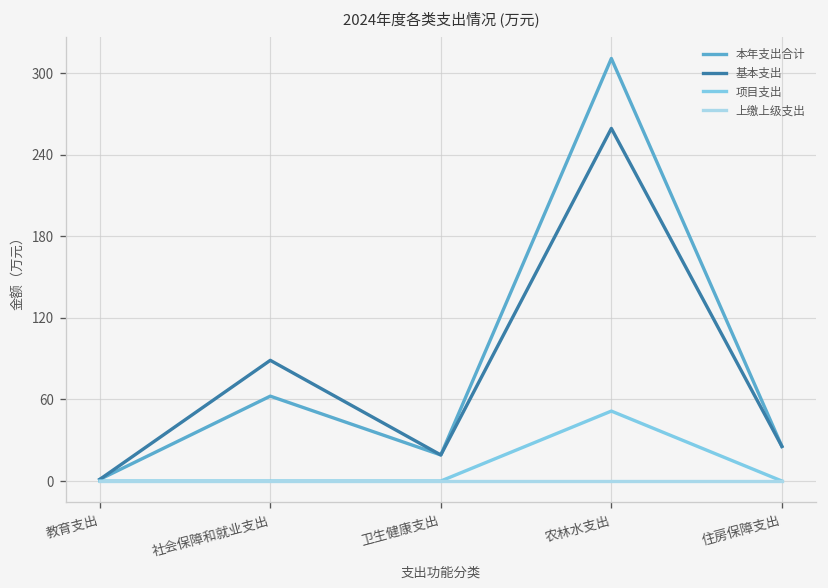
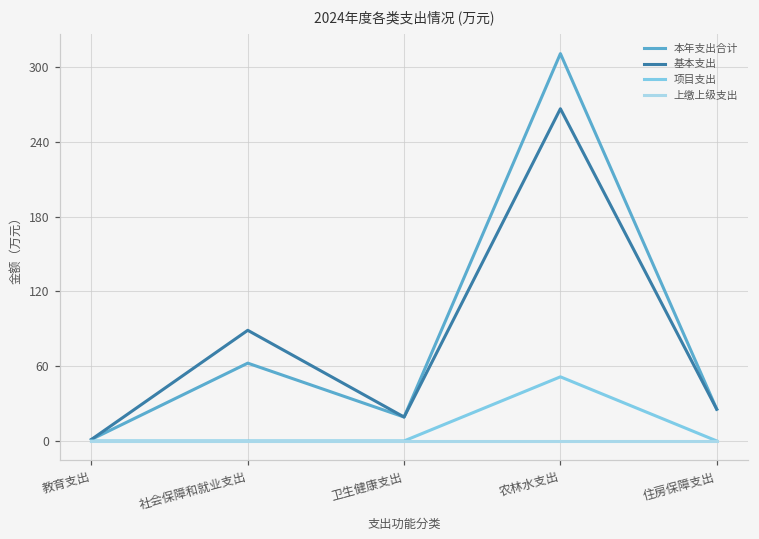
基本支出, 农林水支出: 259 -> 267
